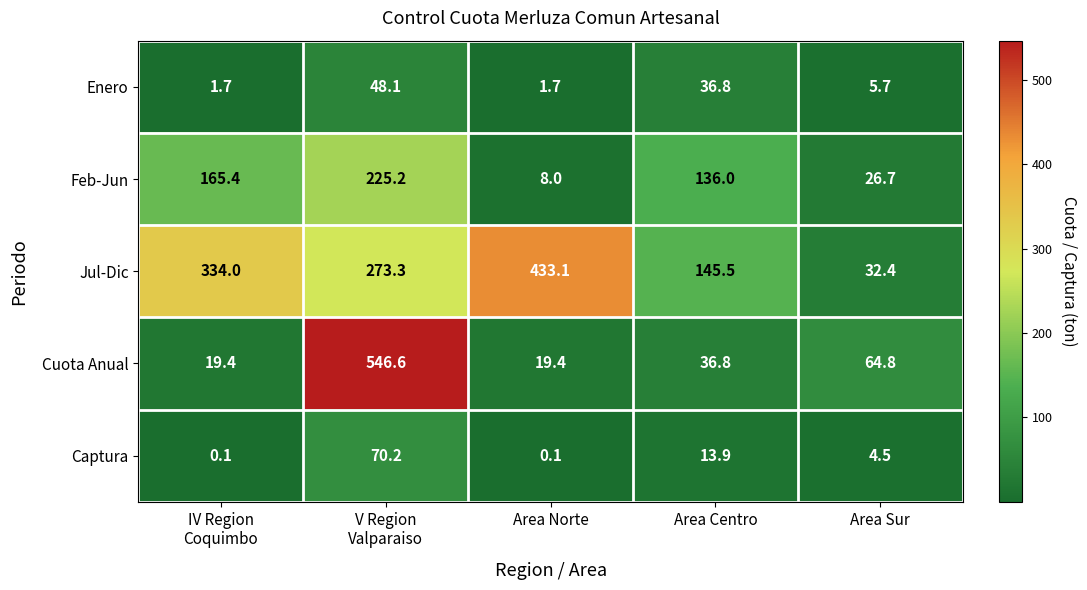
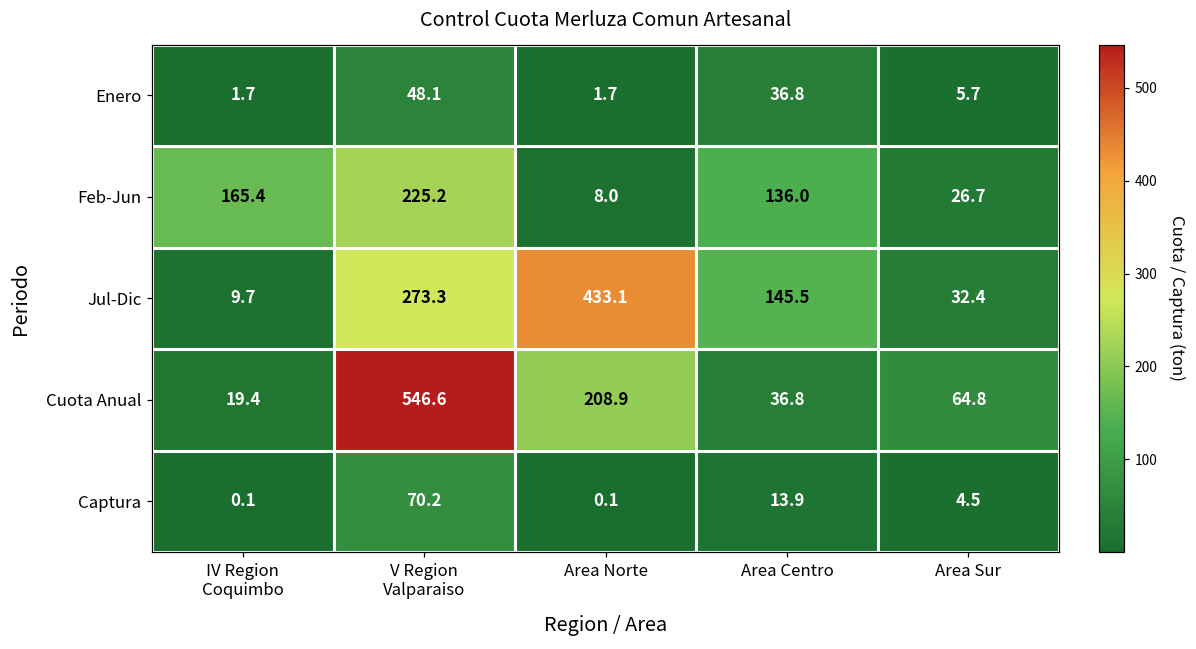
Jul-Dic, IV Region Coquimbo: 334.0 -> 9.7
Cuota Anual, Area Norte: 19.4 -> 208.9
